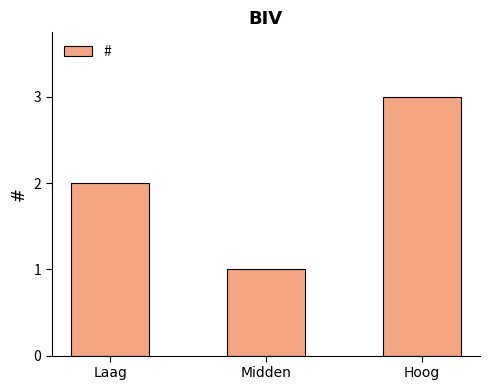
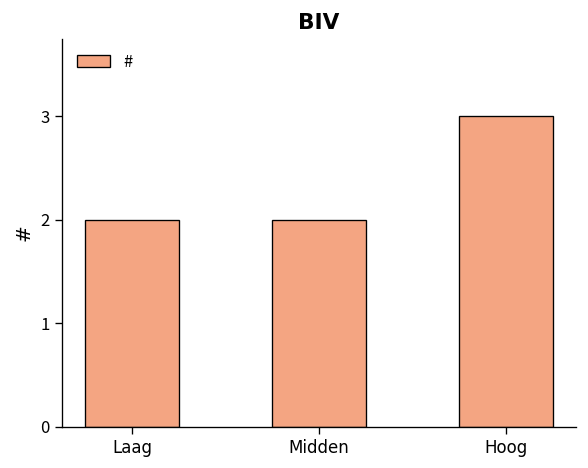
Midden: 1 -> 2
